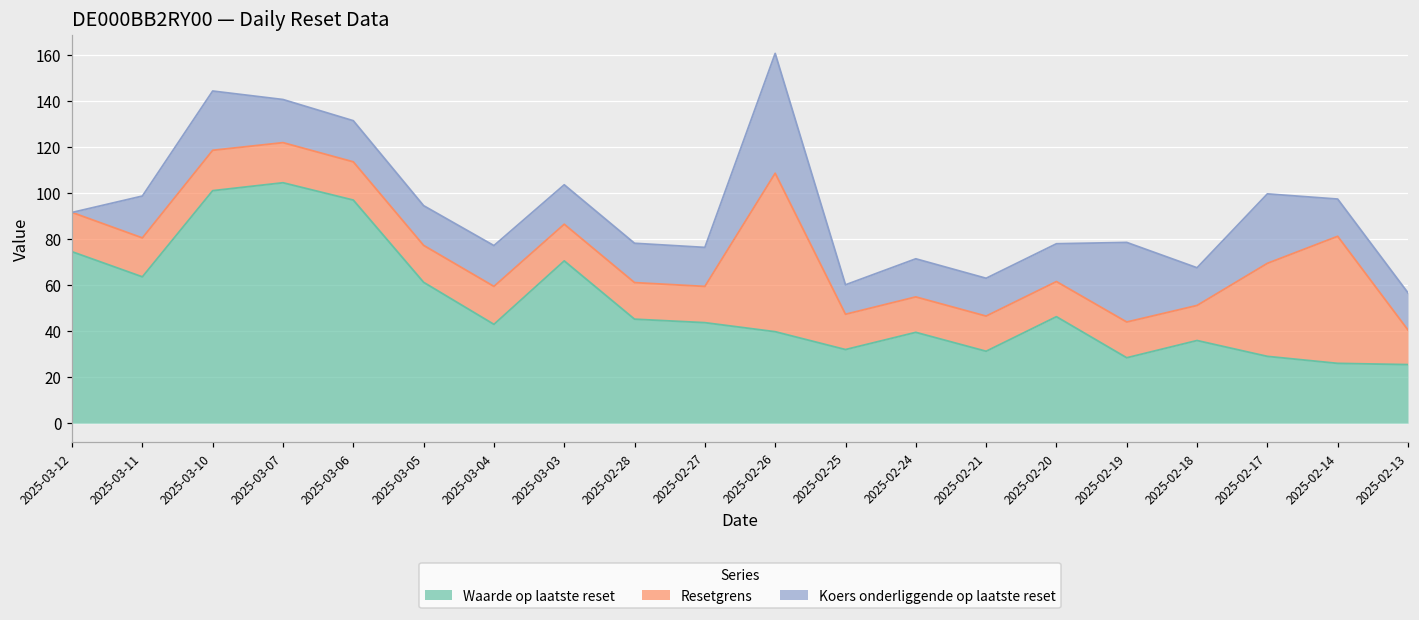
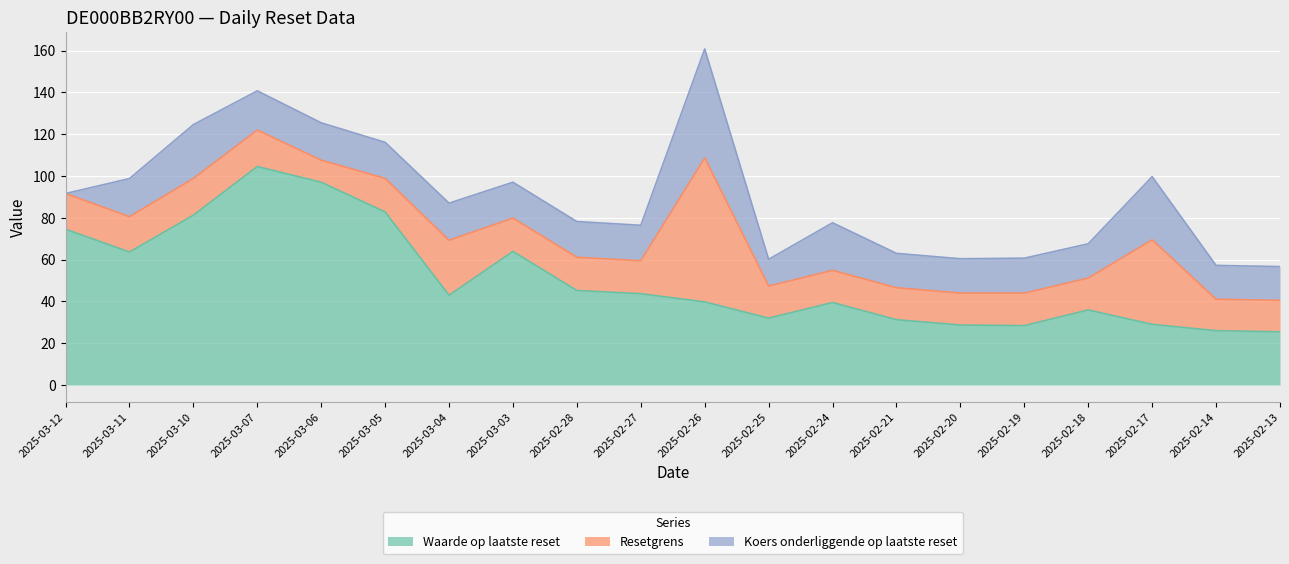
Waarde op laatste reset, 2025-03-10: 101 -> 81
Resetgrens, 2025-03-06: 17 -> 11
Waarde op laatste reset, 2025-03-05: 61 -> 83
Resetgrens, 2025-03-04: 17 -> 26
Waarde op laatste reset, 2025-03-03: 71 -> 64
Koers onderliggende op laatste reset, 2025-02-24: 17 -> 23
Waarde op laatste reset, 2025-02-20: 46 -> 29
Koers onderliggende op laatste reset, 2025-02-19: 35 -> 17
Resetgrens, 2025-02-14: 55 -> 15
